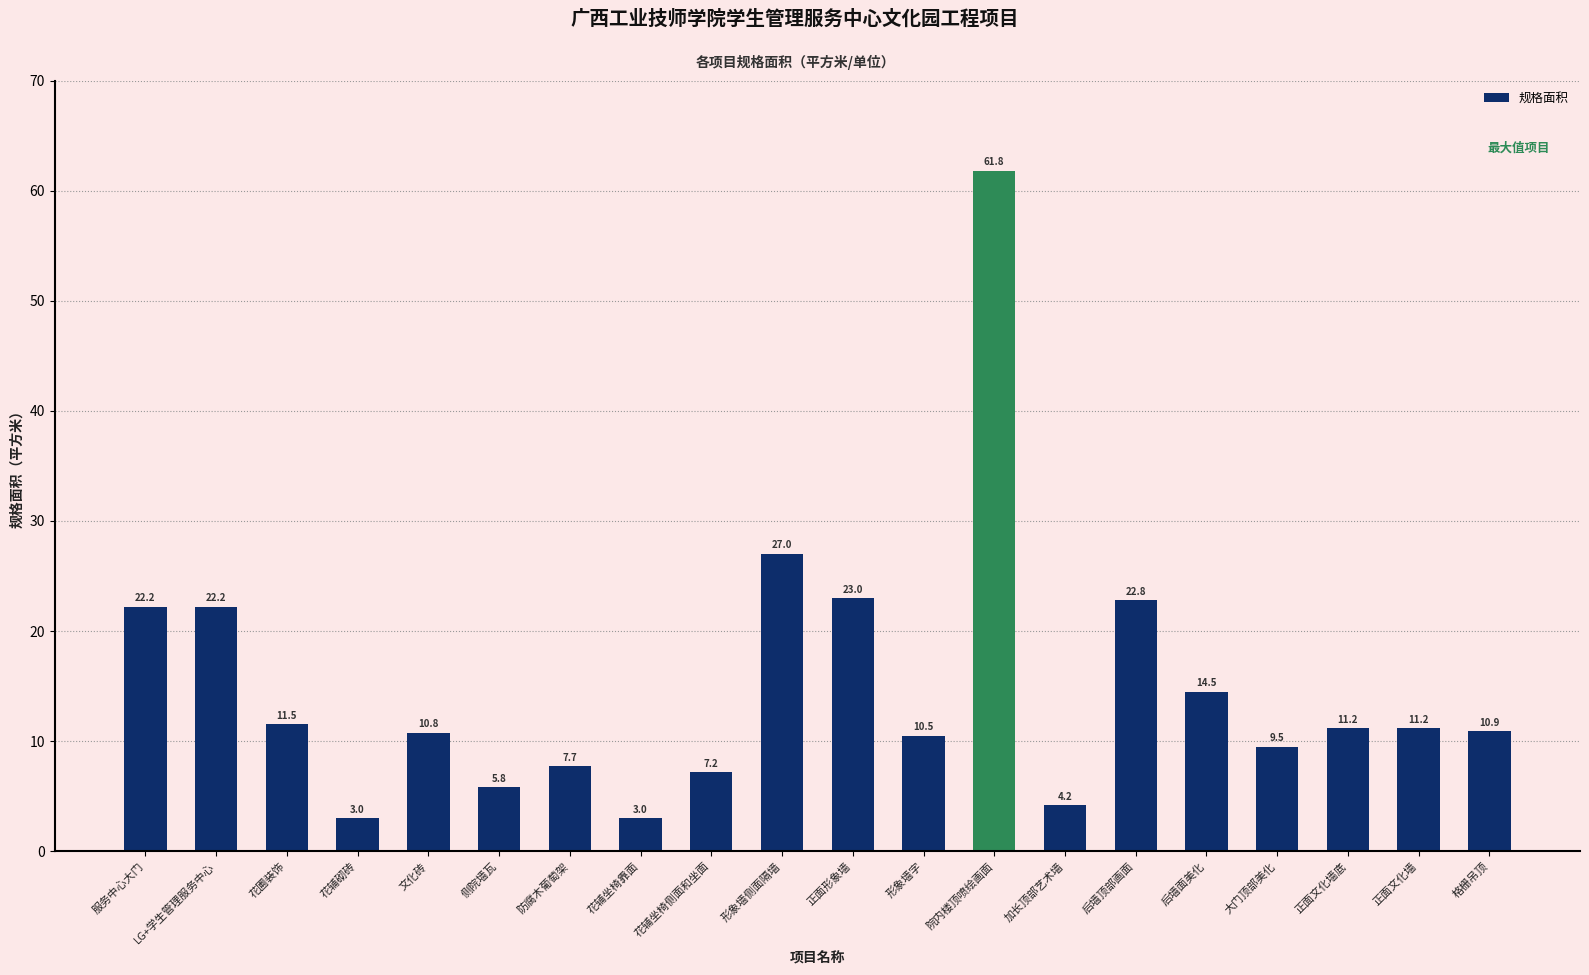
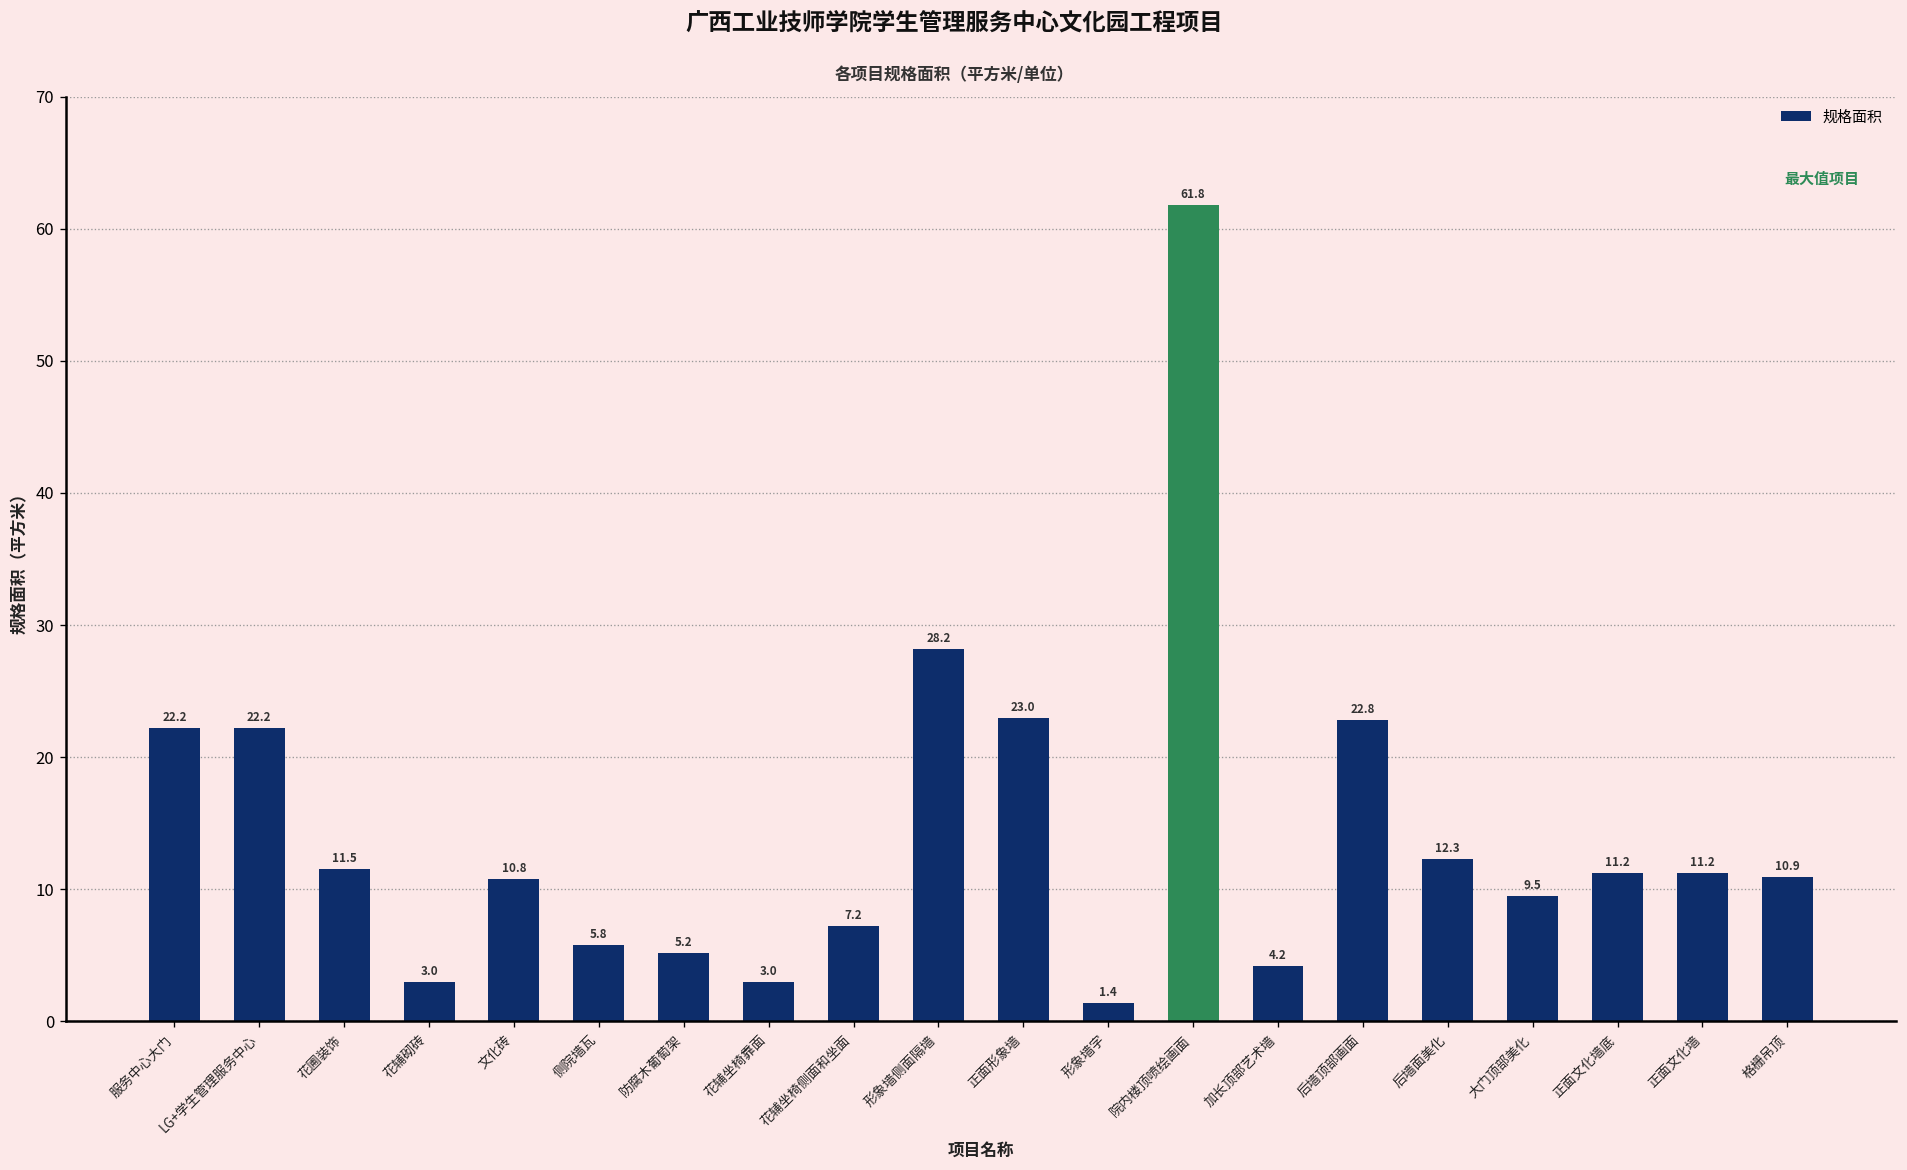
防腐木葡萄架: 7.7 -> 5.2
形象墙侧面隔墙: 27.0 -> 28.2
形象墙字: 10.5 -> 1.4
后墙面美化: 14.5 -> 12.3
